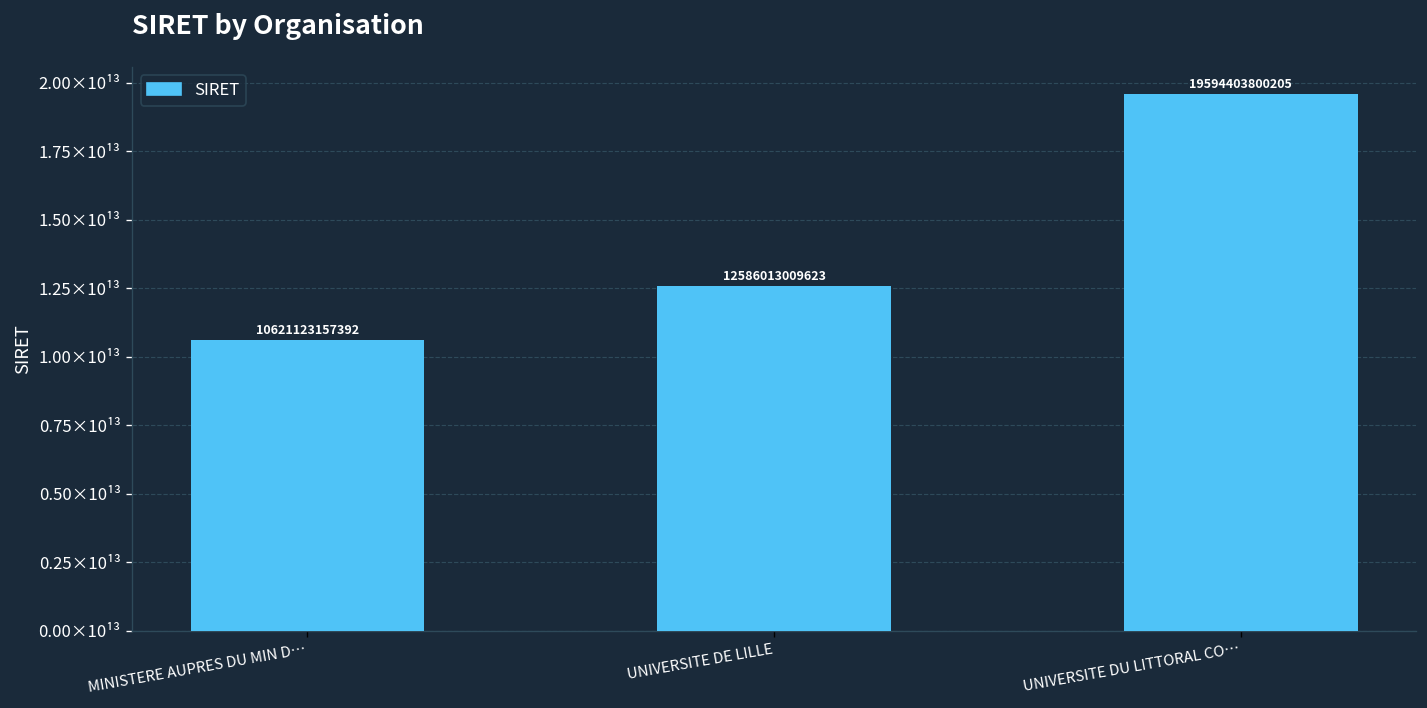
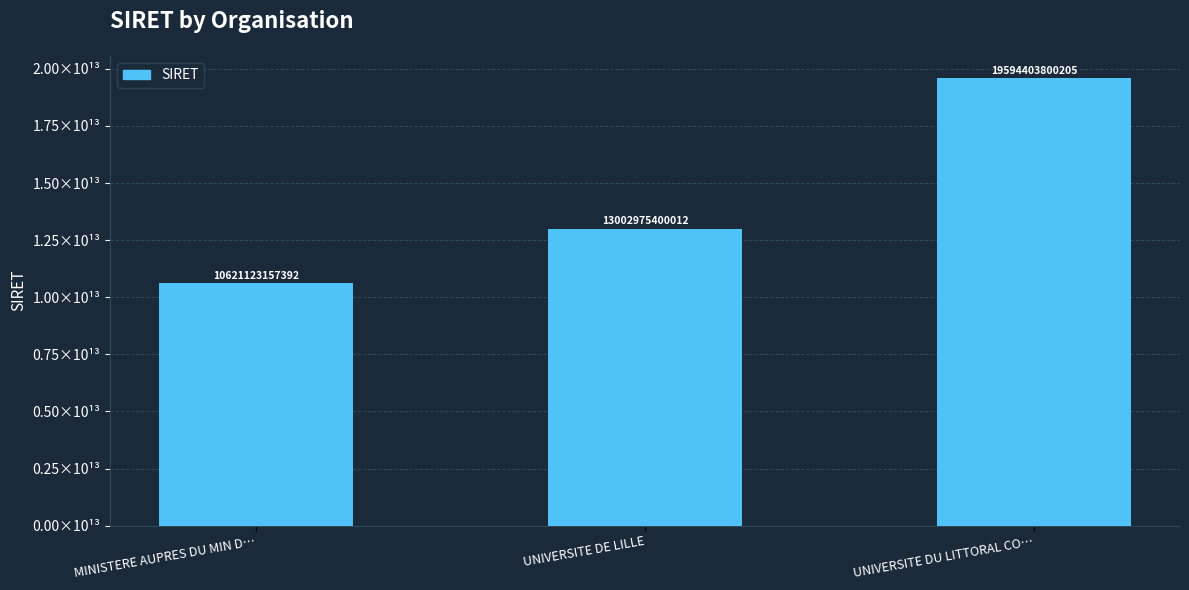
UNIVERSITE DE LILLE: 12586013009623 -> 13002975400012
